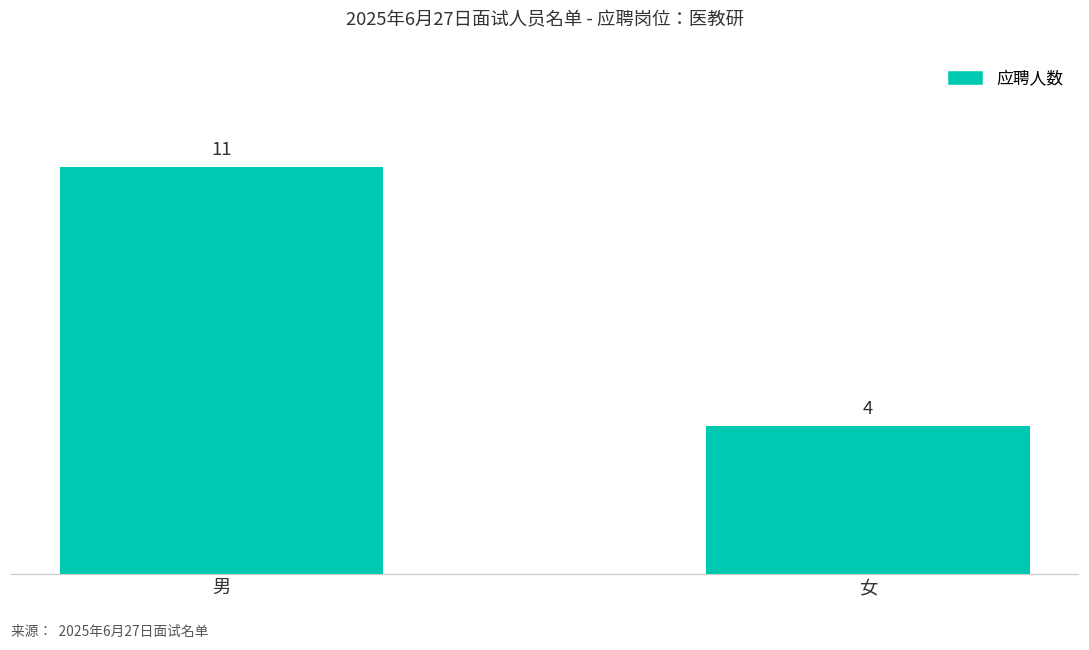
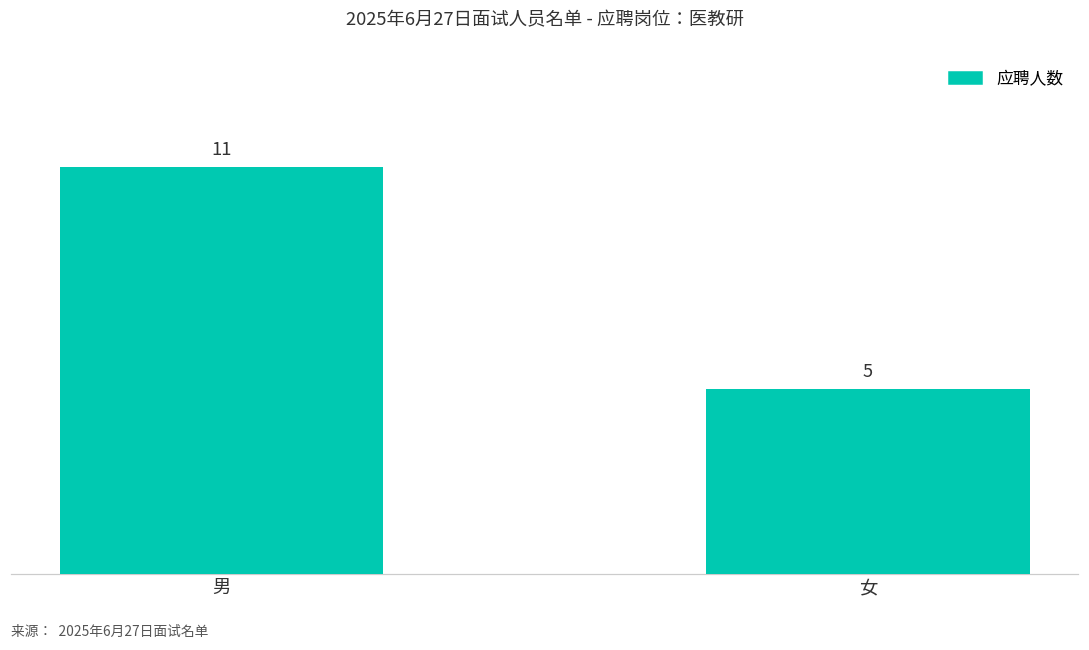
女: 4 -> 5
